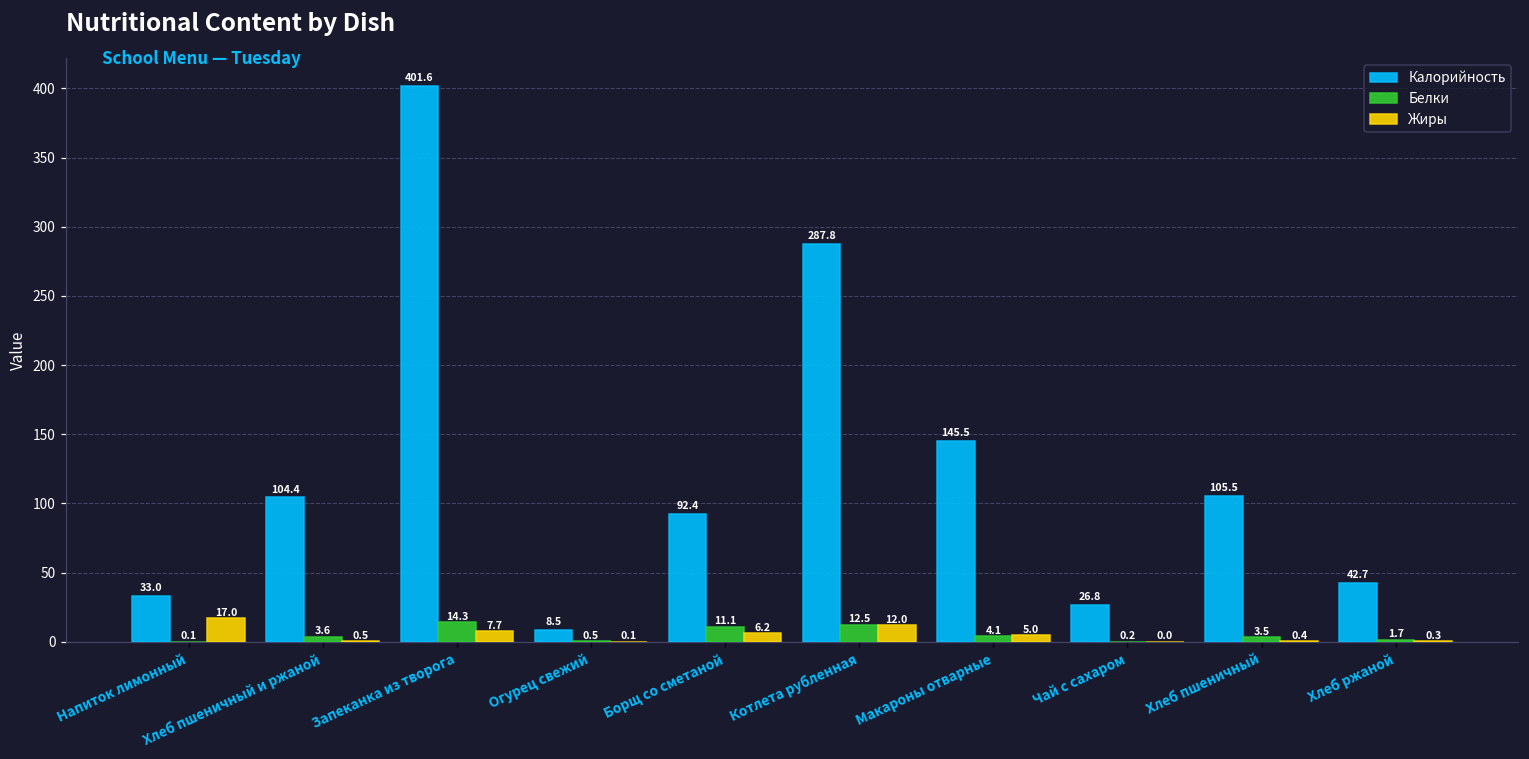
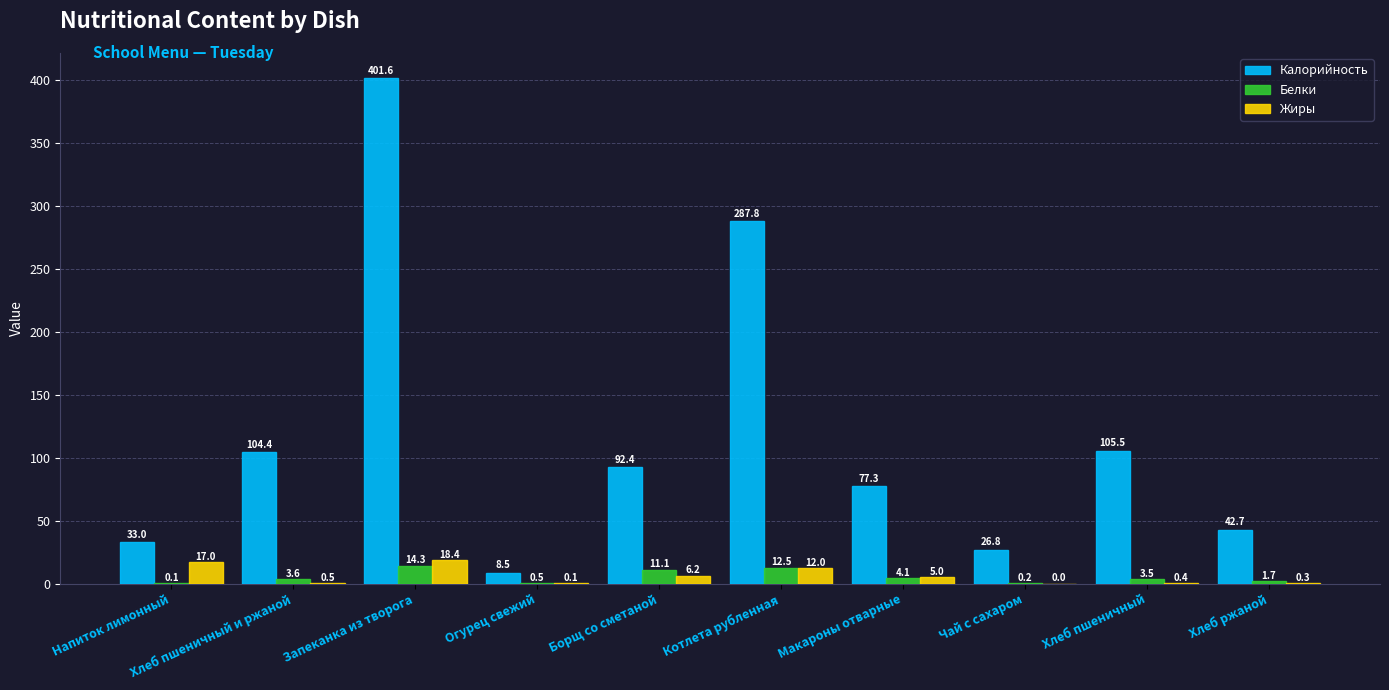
Жиры, Запеканка из творога: 7.7 -> 18.4
Калорийность, Макароны отварные: 145.5 -> 77.3
